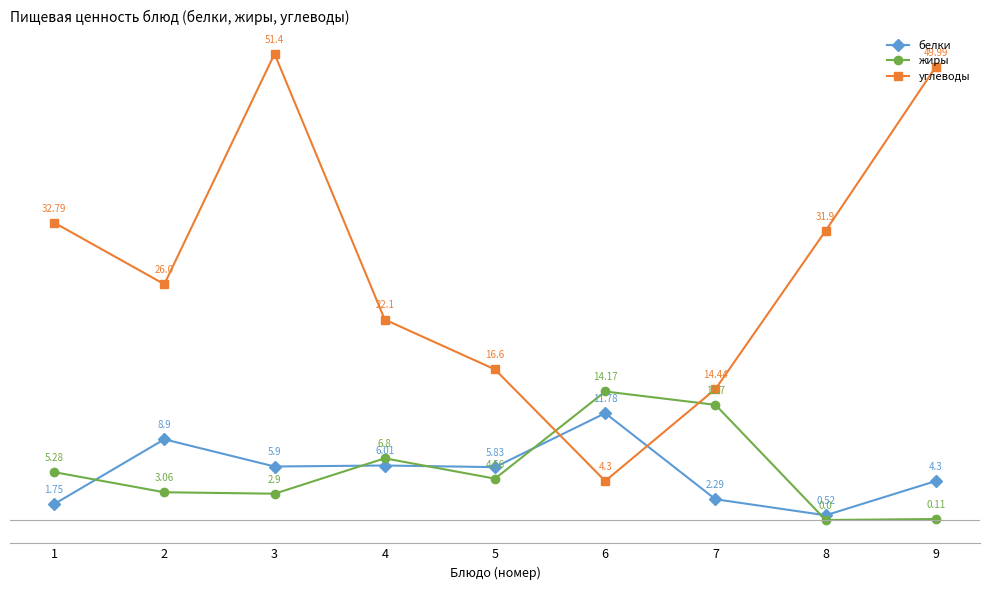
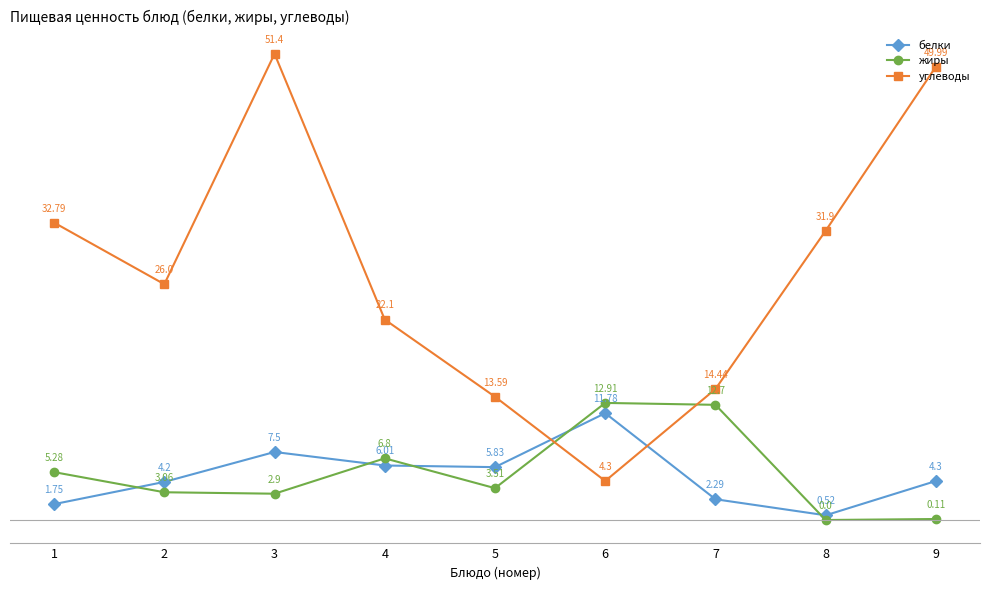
белки, 2: 8.9 -> 4.2
белки, 3: 5.9 -> 7.5
жиры, 5: 4.56 -> 3.51
углеводы, 5: 16.6 -> 13.59
жиры, 6: 14.17 -> 12.91
